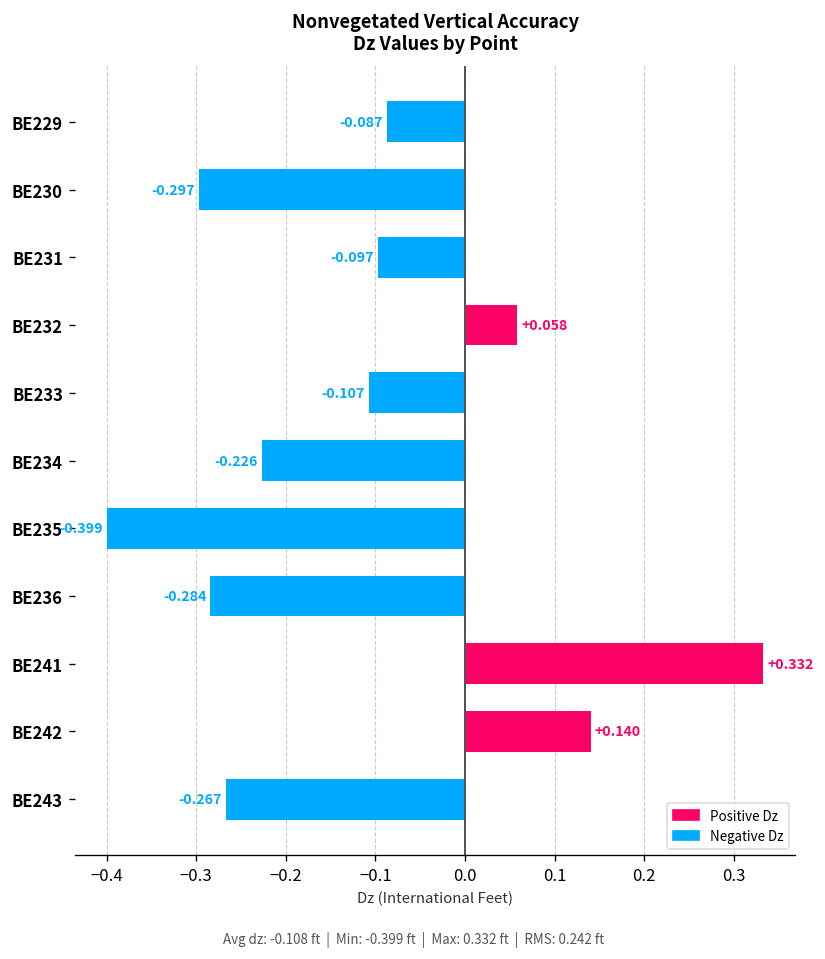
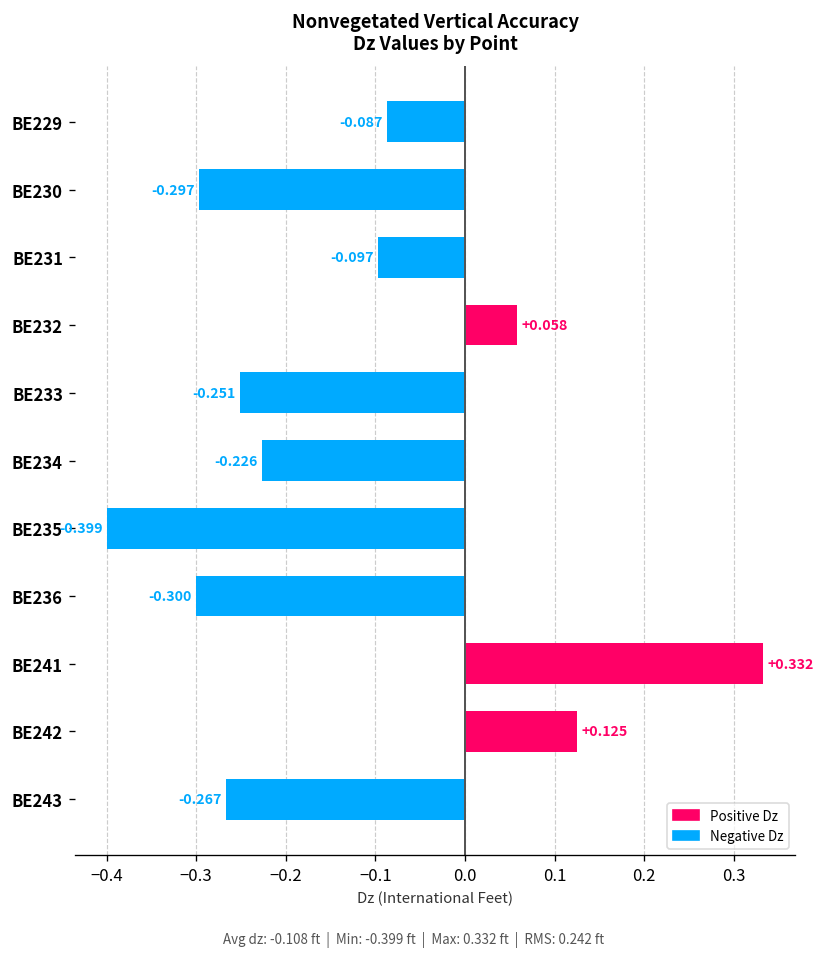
BE233: -0.107 -> -0.251
BE236: -0.284 -> -0.300
BE242: +0.140 -> +0.125
